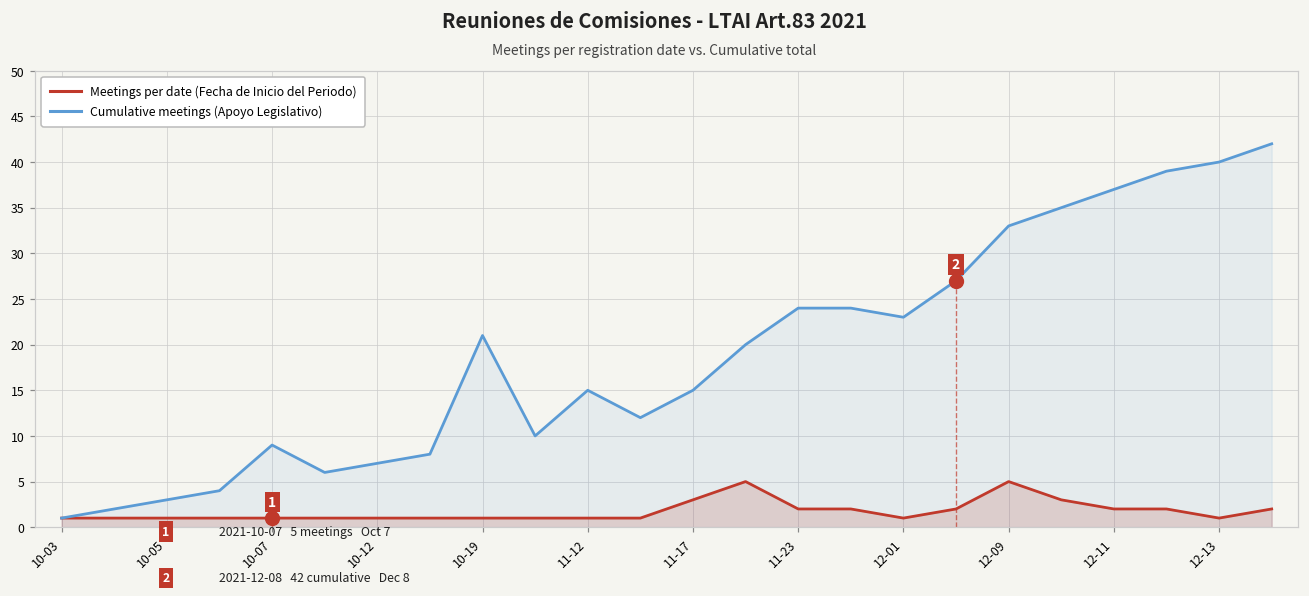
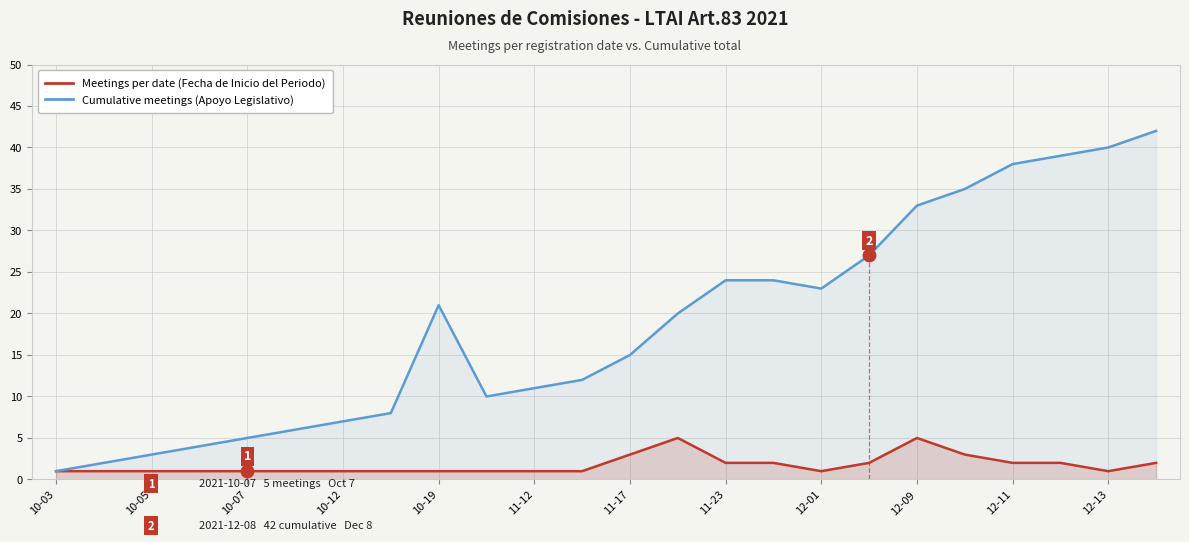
Cumulative meetings (Apoyo Legislativo), 10-07: 9 -> 5
Cumulative meetings (Apoyo Legislativo), 11-12: 15 -> 11
Cumulative meetings (Apoyo Legislativo), 12-11: 37 -> 38
